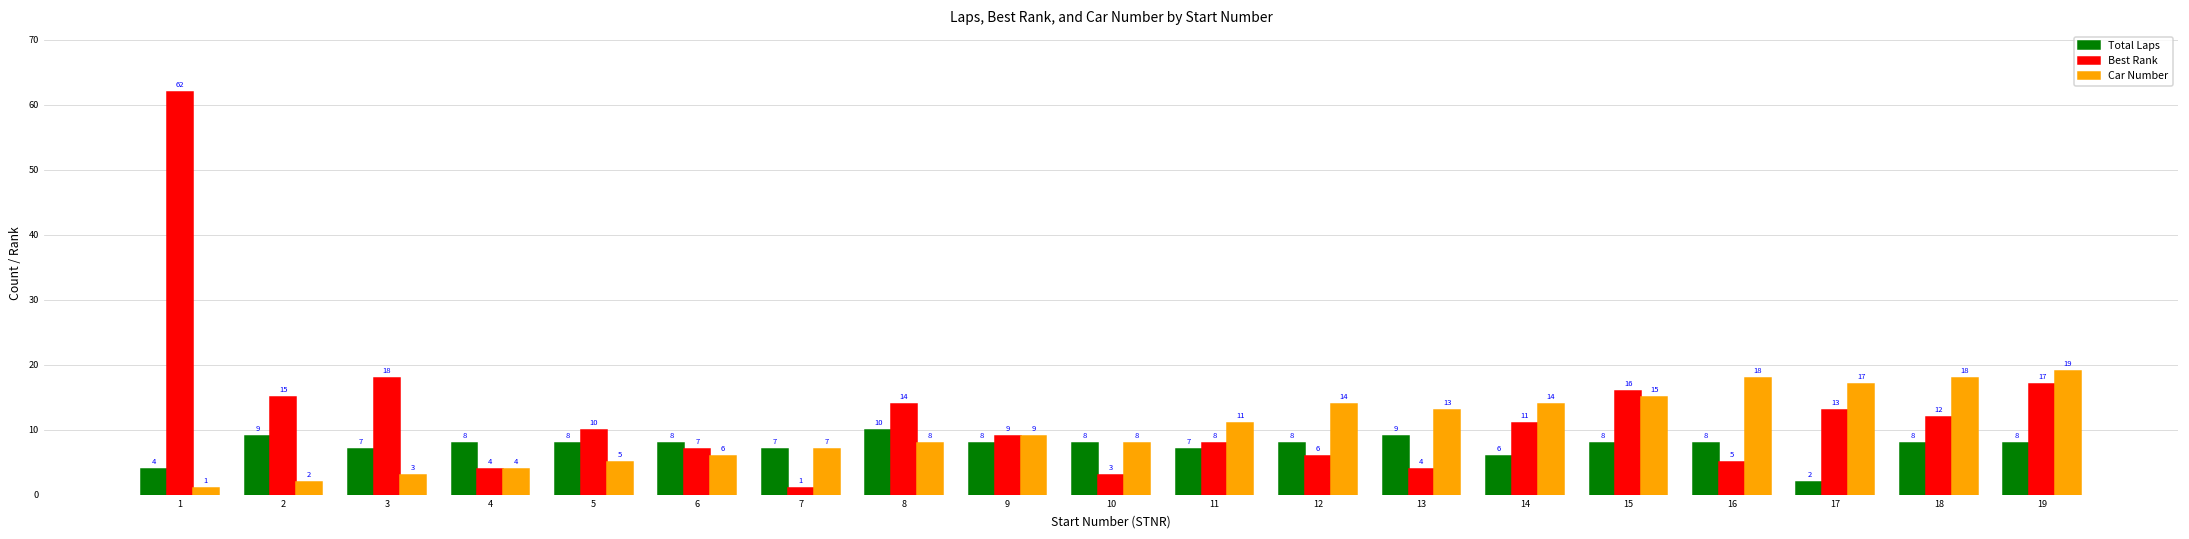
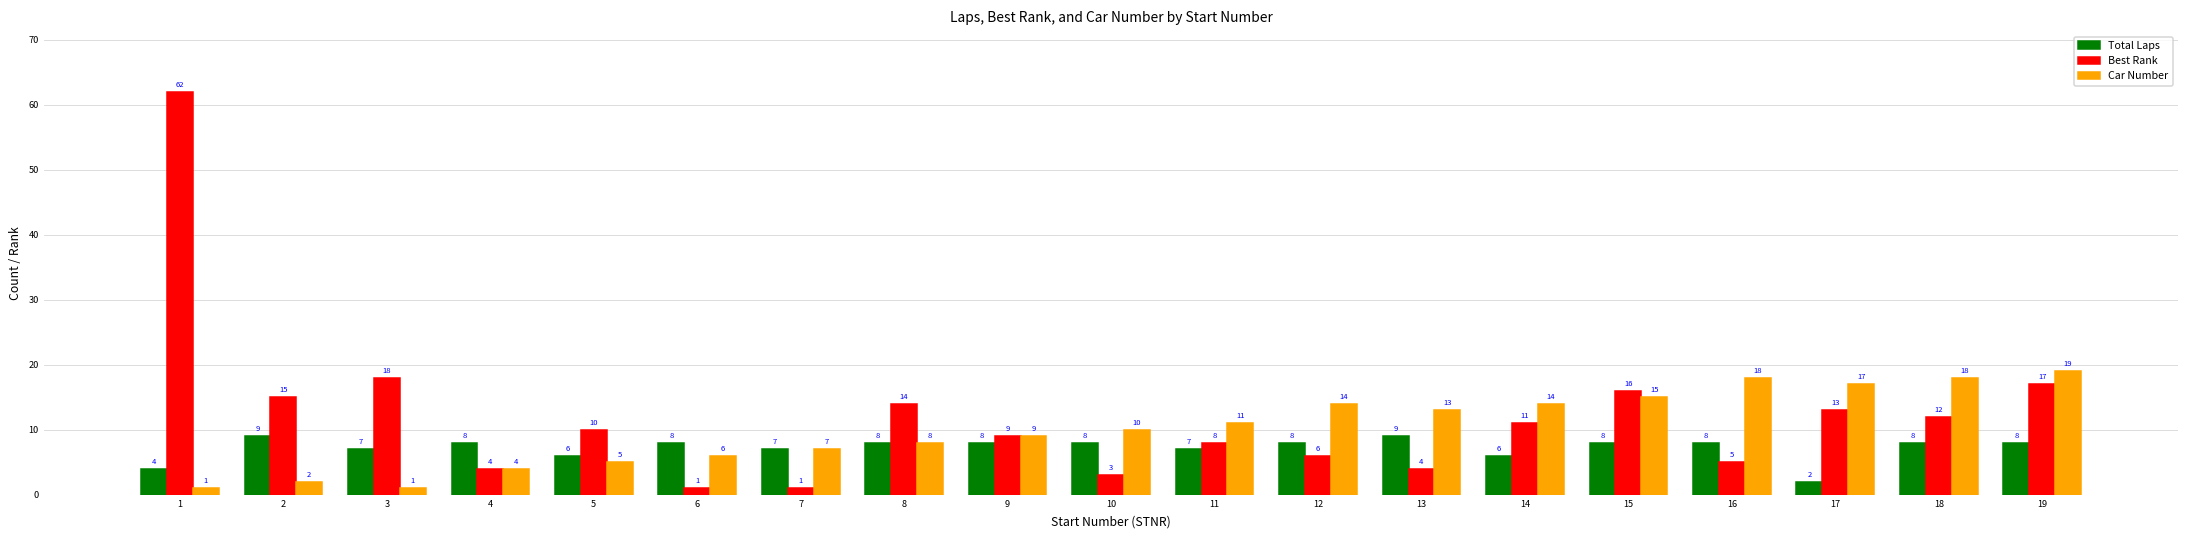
Car Number, 3: 3 -> 1
Total Laps, 5: 8 -> 6
Best Rank, 6: 7 -> 1
Total Laps, 8: 10 -> 8
Car Number, 10: 8 -> 10
